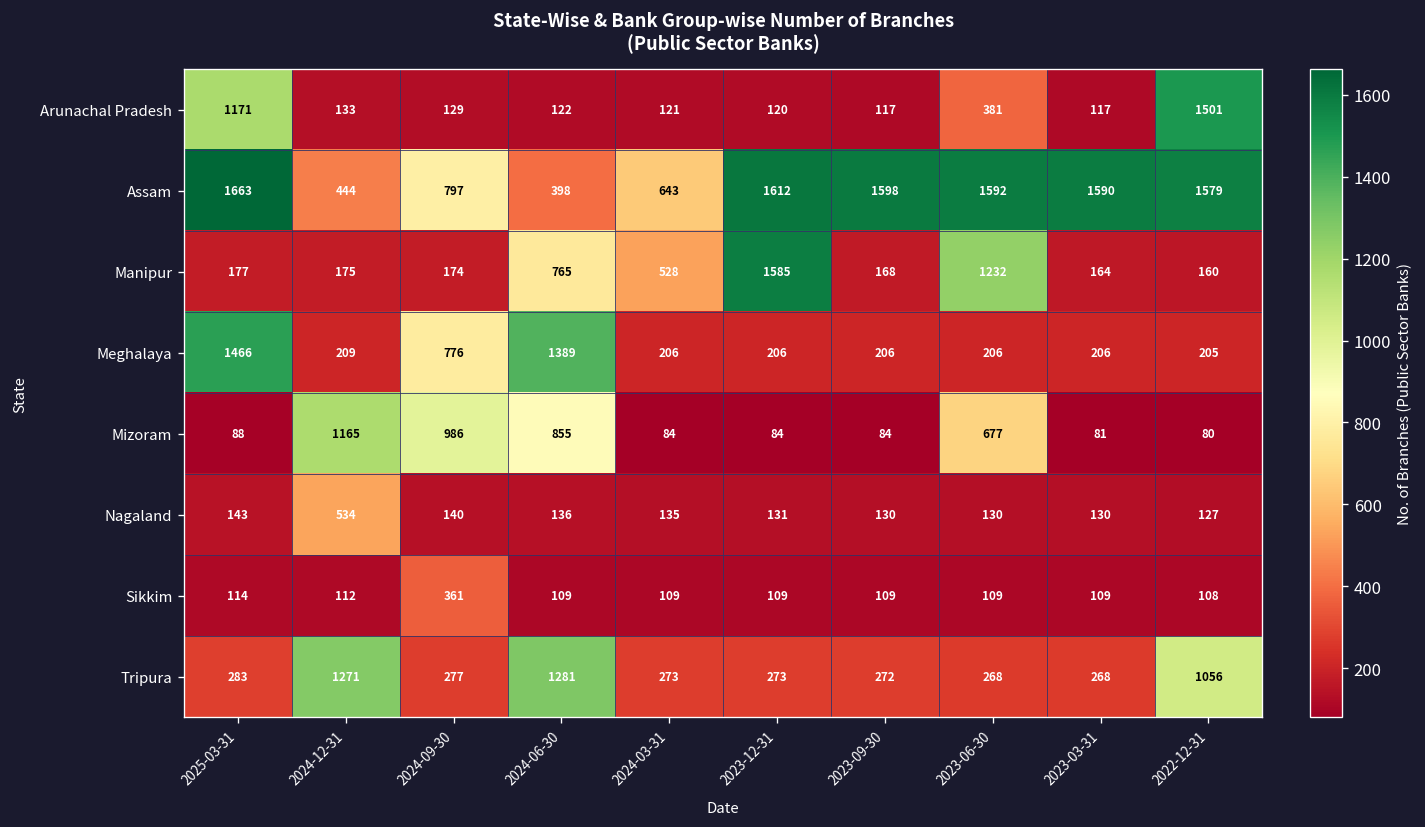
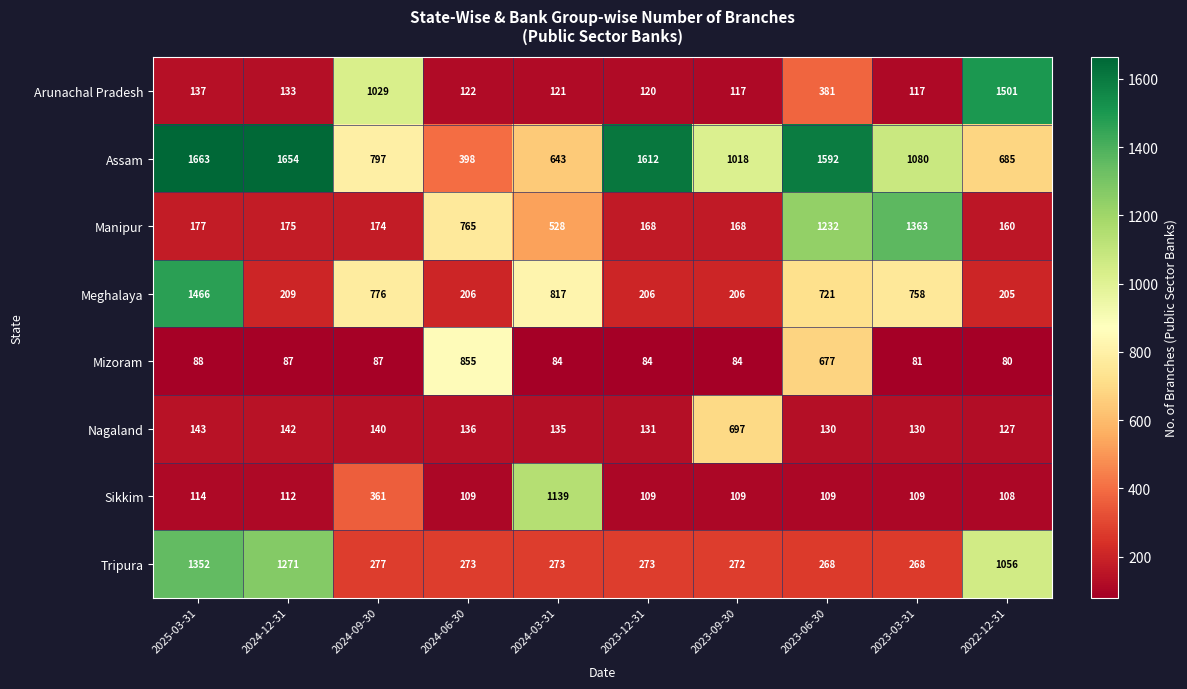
Arunachal Pradesh, 2025-03-31: 1171 -> 137
Arunachal Pradesh, 2024-09-30: 129 -> 1029
Assam, 2024-12-31: 444 -> 1654
Assam, 2023-09-30: 1598 -> 1018
Assam, 2023-03-31: 1590 -> 1080
Assam, 2022-12-31: 1579 -> 685
Manipur, 2023-12-31: 1585 -> 168
Manipur, 2023-03-31: 164 -> 1363
Meghalaya, 2024-06-30: 1389 -> 206
Meghalaya, 2024-03-31: 206 -> 817
Meghalaya, 2023-06-30: 206 -> 721
Meghalaya, 2023-03-31: 206 -> 758
Mizoram, 2024-12-31: 1165 -> 87
Mizoram, 2024-09-30: 986 -> 87
Nagaland, 2024-12-31: 534 -> 142
Nagaland, 2023-09-30: 130 -> 697
Sikkim, 2024-03-31: 109 -> 1139
Tripura, 2025-03-31: 283 -> 1352
Tripura, 2024-06-30: 1281 -> 273
